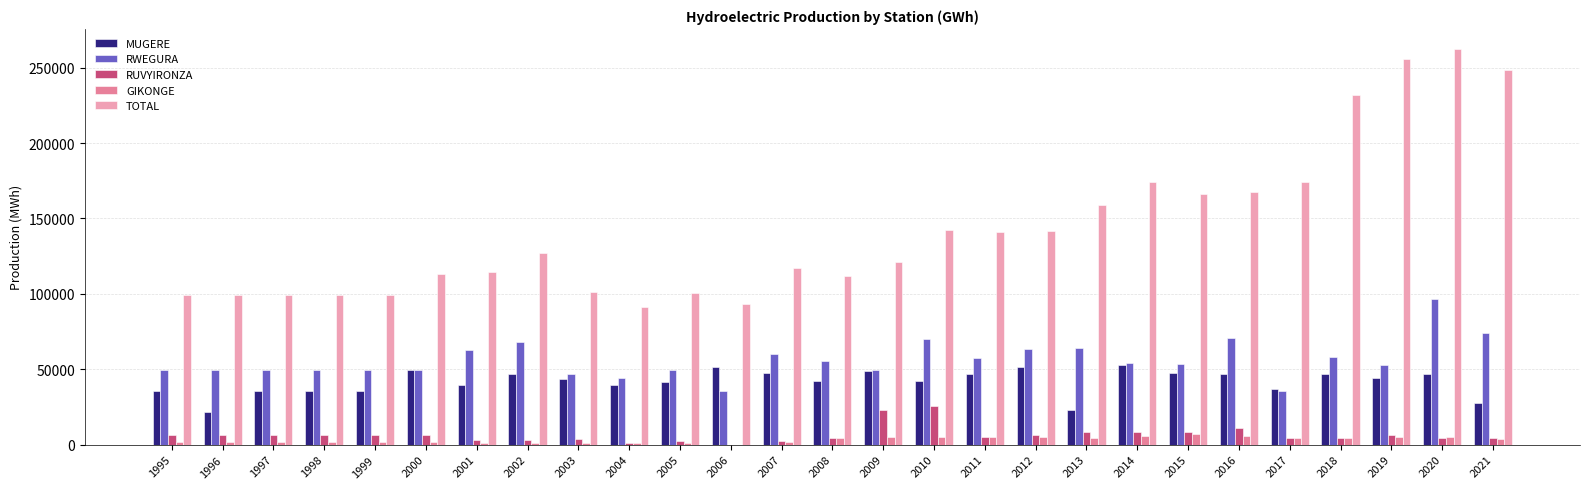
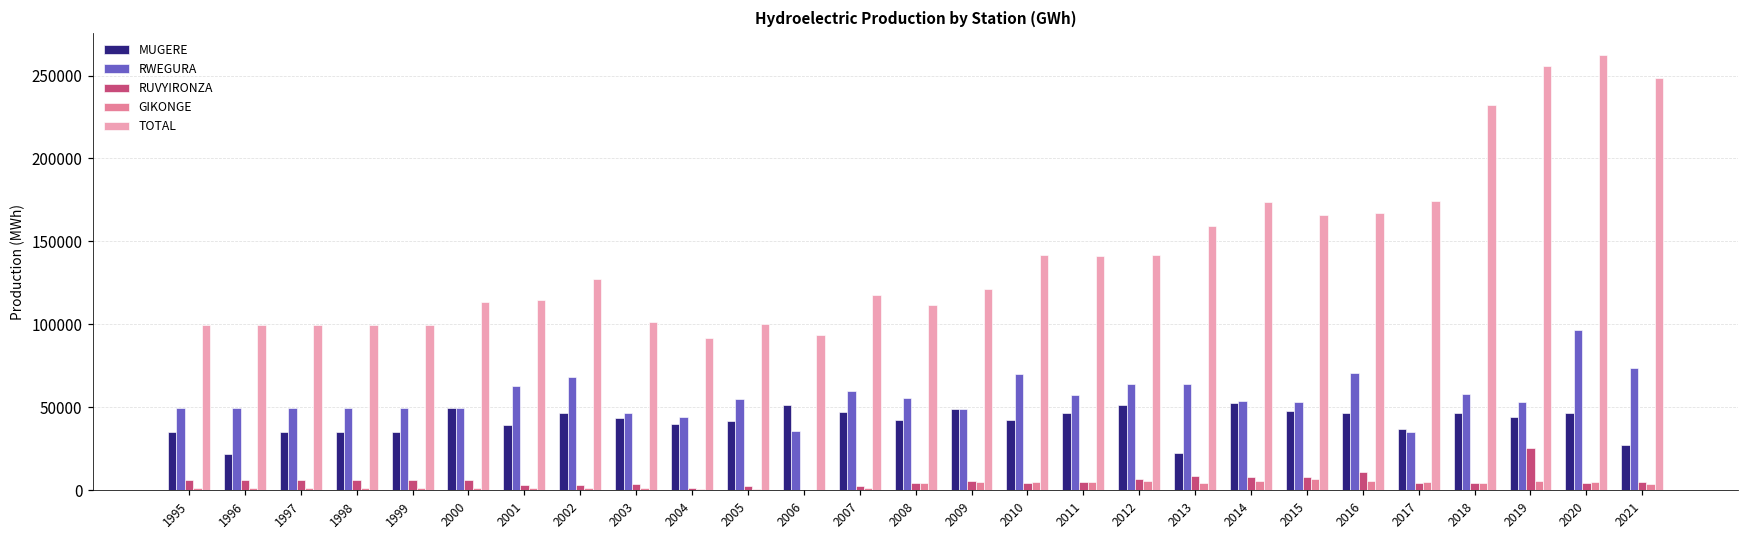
RWEGURA, 2005: 50000 -> 55000
RUVYIRONZA, 2009: 23000 -> 5000
RUVYIRONZA, 2010: 25000 -> 4000
RUVYIRONZA, 2019: 6000 -> 26000
